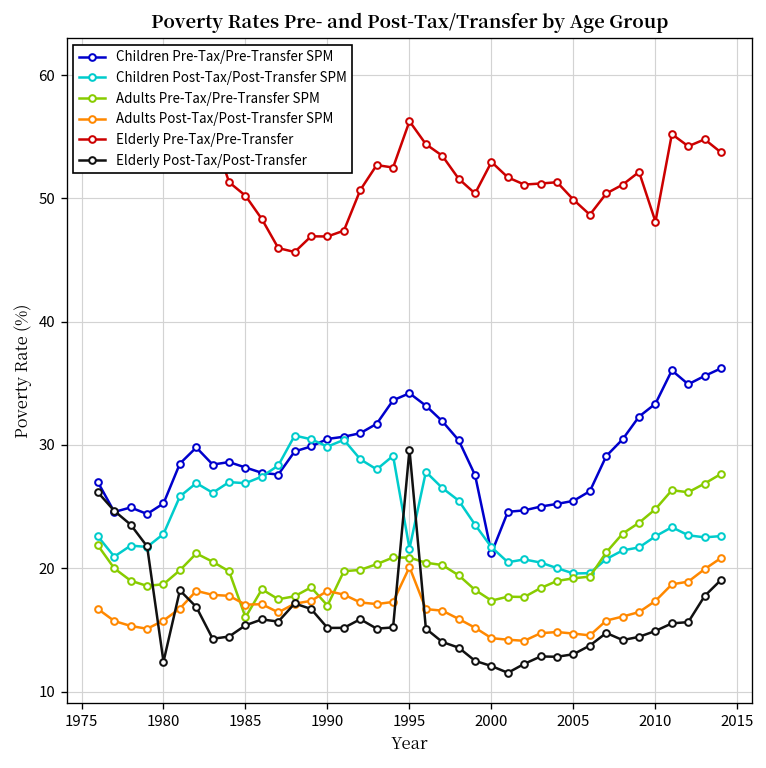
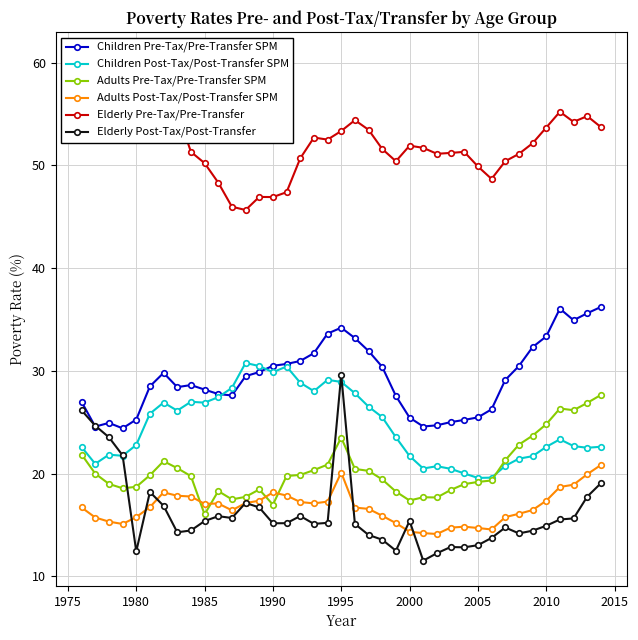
Children Post-Tax/Post-Transfer SPM, 1995: 21.6 -> 28.9
Adults Pre-Tax/Pre-Transfer SPM, 1995: 20.9 -> 23.5
Elderly Pre-Tax/Pre-Transfer, 1995: 56.3 -> 53.3
Children Pre-Tax/Pre-Transfer SPM, 2000: 21.2 -> 25.4
Elderly Pre-Tax/Pre-Transfer, 2000: 53.0 -> 51.9
Elderly Post-Tax/Post-Transfer, 2000: 12.1 -> 15.4
Elderly Pre-Tax/Pre-Transfer, 2010: 48.1 -> 53.7
